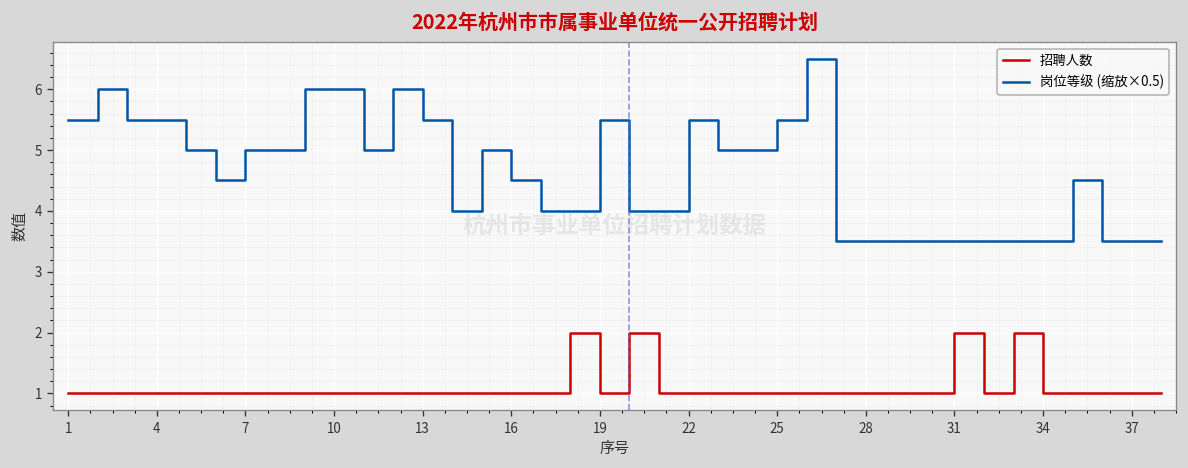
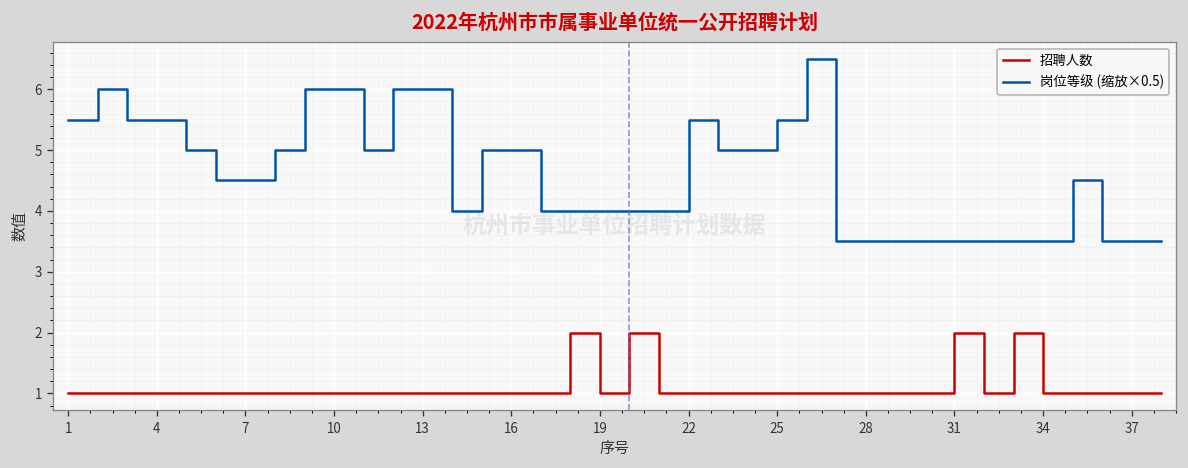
岗位等级 (缩放×0.5), 7: 5.0 -> 4.5
岗位等级 (缩放×0.5), 13: 5.5 -> 6.0
岗位等级 (缩放×0.5), 16: 4.5 -> 5.0
岗位等级 (缩放×0.5), 19: 5.5 -> 4.0
